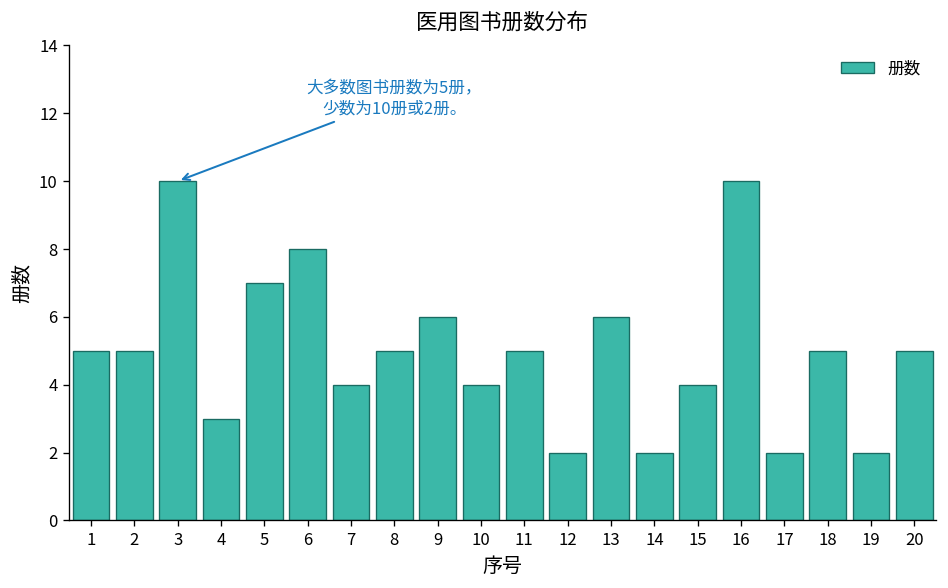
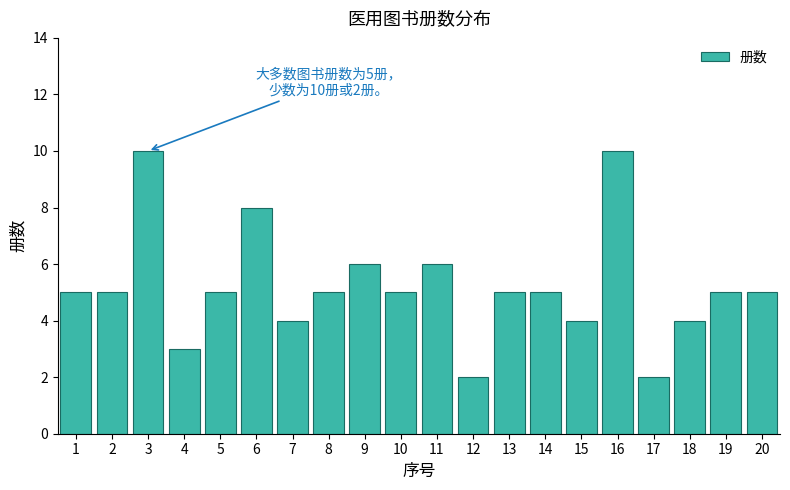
5: 7 -> 5
10: 4 -> 5
11: 5 -> 6
13: 6 -> 5
14: 2 -> 5
18: 5 -> 4
19: 2 -> 5
